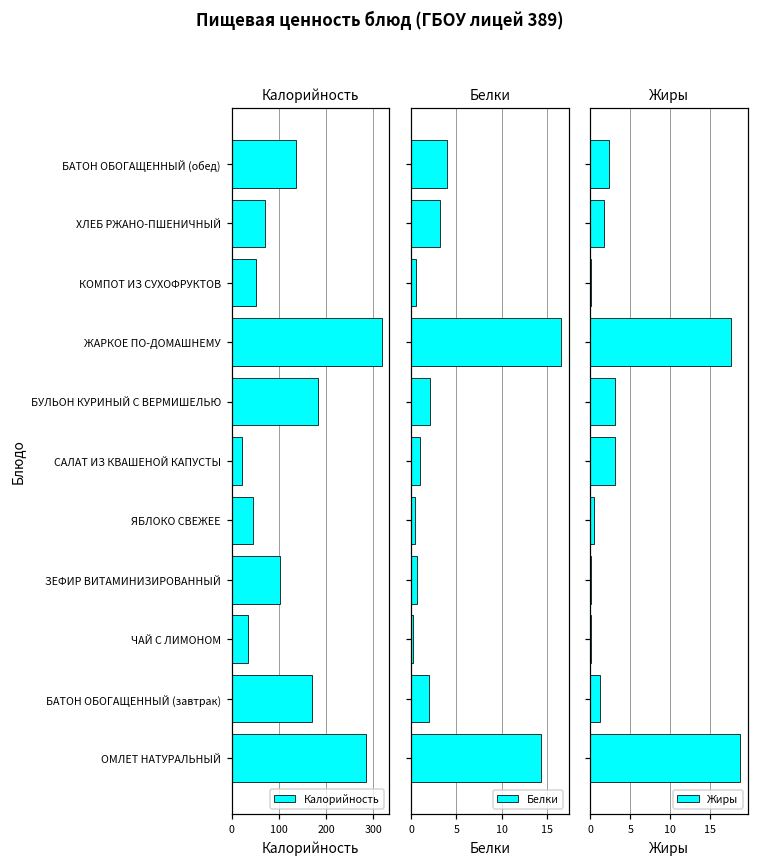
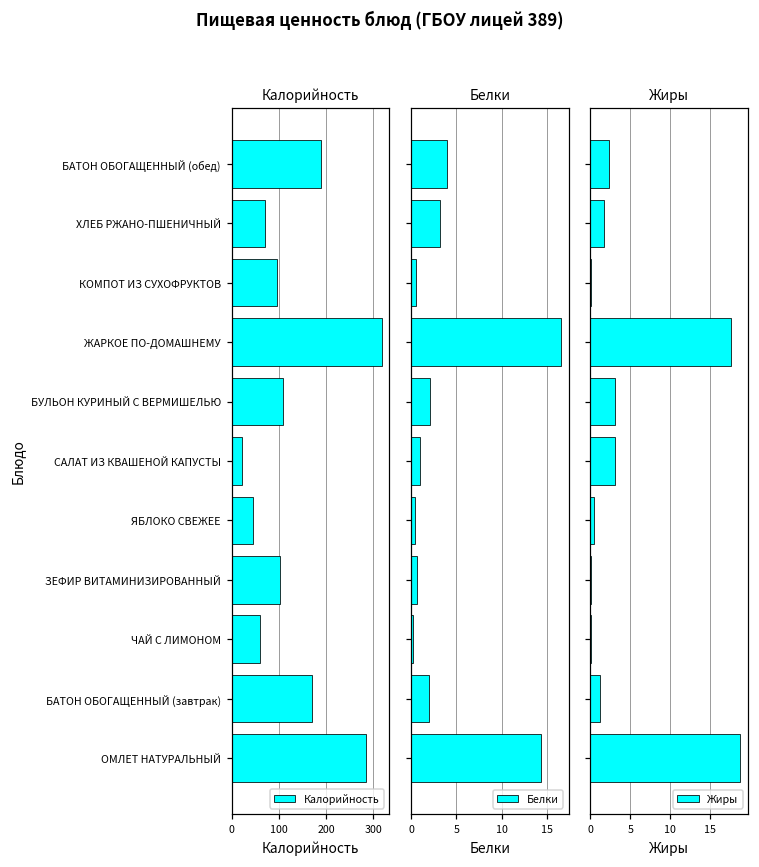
Калорийность, БАТОН ОБОГАЩЕННЫЙ (обед): 140 -> 190
Калорийность, КОМПОТ ИЗ СУХОФРУКТОВ: 50 -> 100
Калорийность, БУЛЬОН КУРИНЫЙ С ВЕРМИШЕЛЬЮ: 180 -> 110
Калорийность, ЧАЙ С ЛИМОНОМ: 40 -> 60
